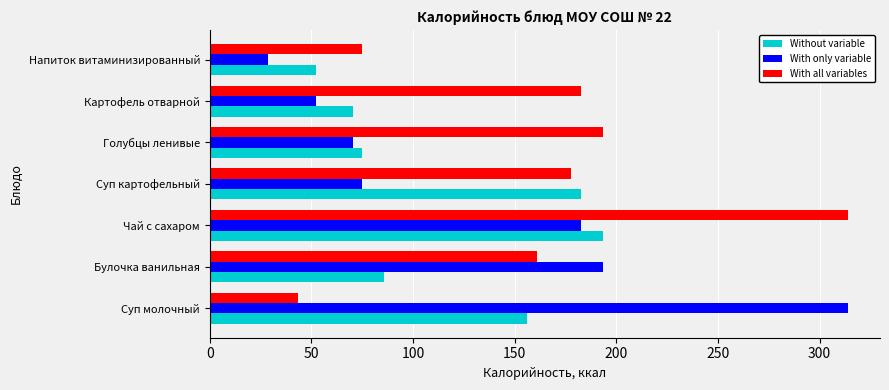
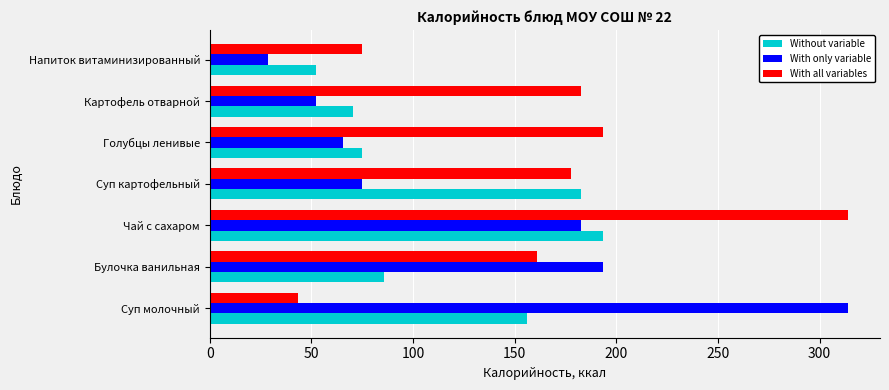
With only variable, Голубцы ленивые: 71 -> 66
